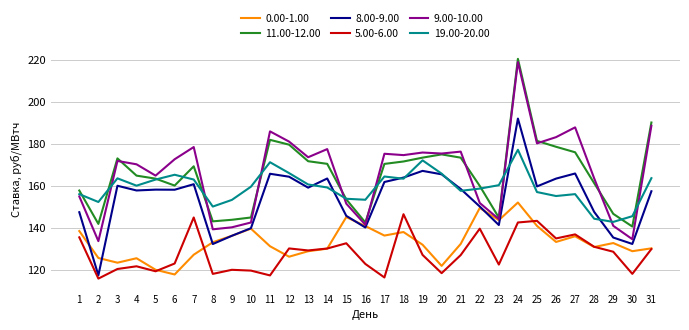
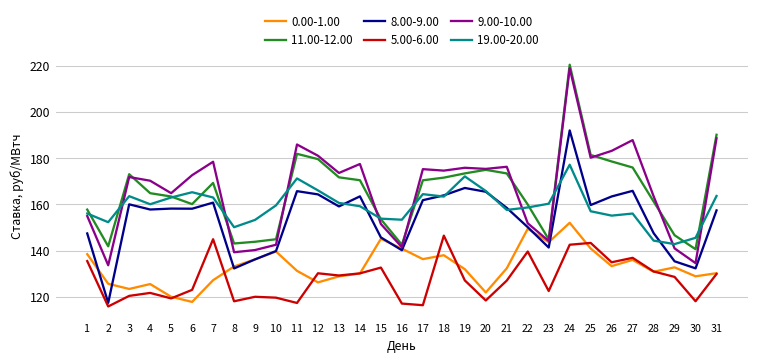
5.00-6.00, 16: 123 -> 117
